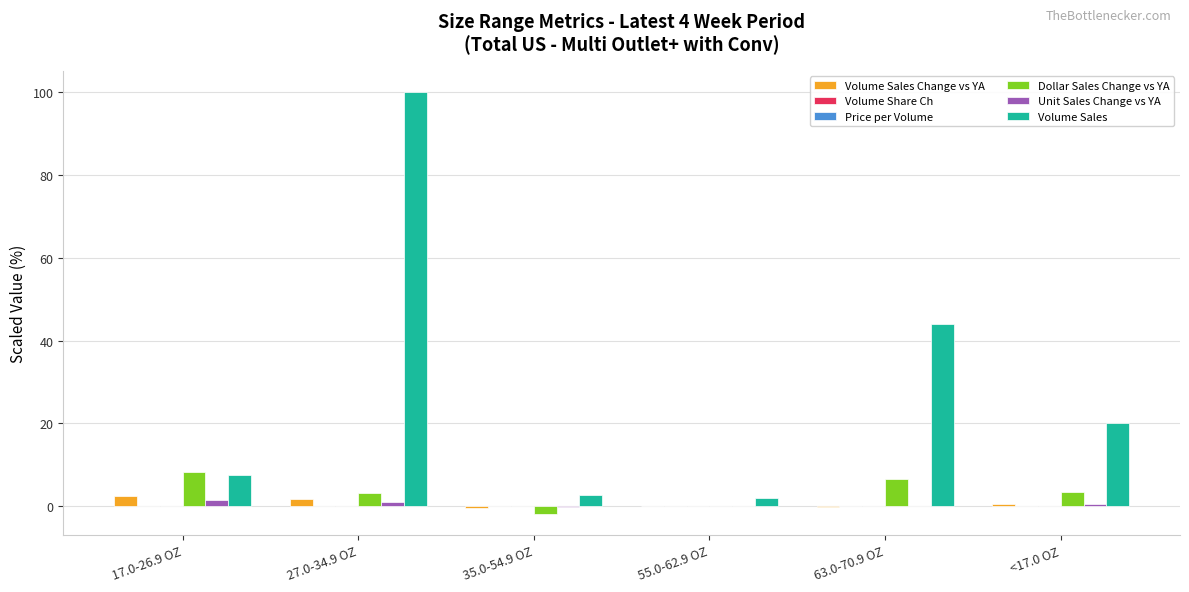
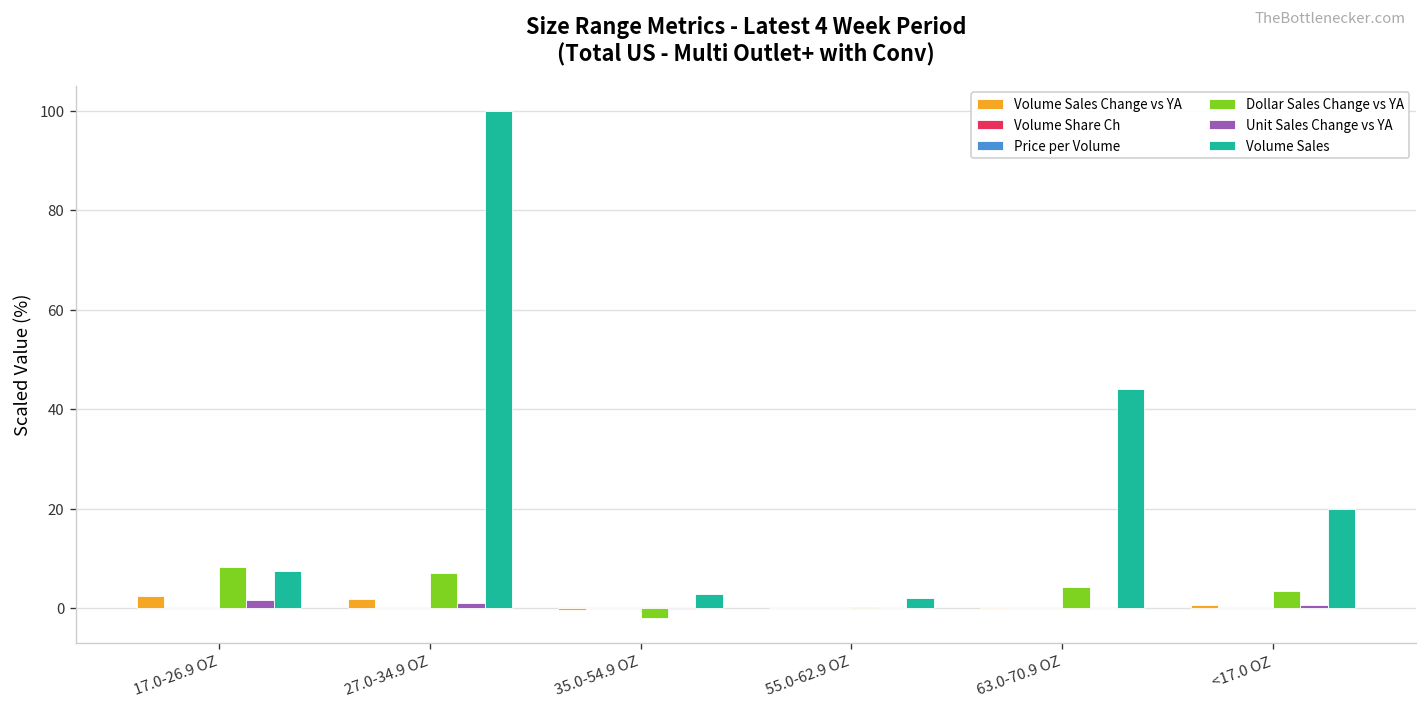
Dollar Sales Change vs YA, 27.0-34.9 OZ: 3 -> 7
Dollar Sales Change vs YA, 63.0-70.9 OZ: 7 -> 4
